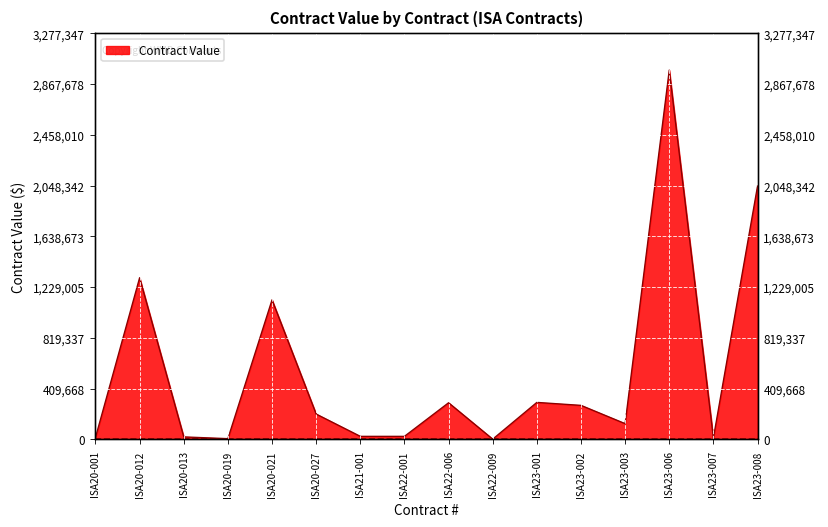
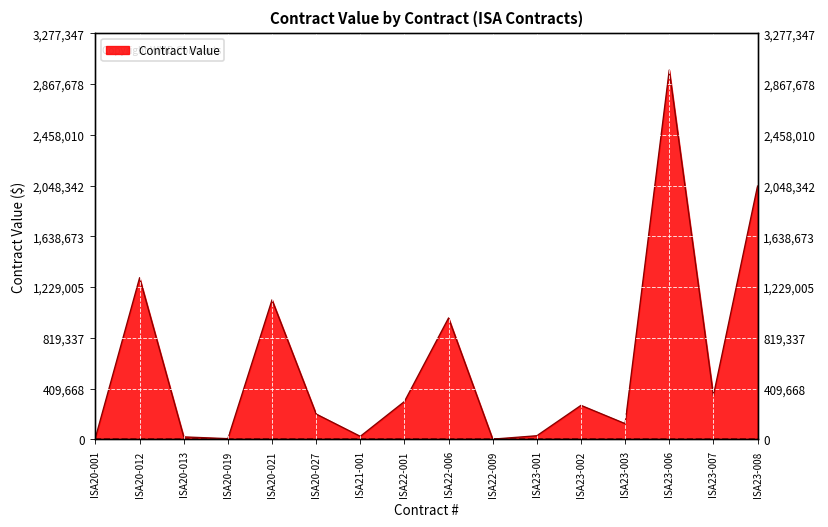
ISA22-001: 30,000 -> 310,000
ISA22-006: 300,000 -> 980,000
ISA23-001: 300,000 -> 30,000
ISA23-007: 10,000 -> 350,000
